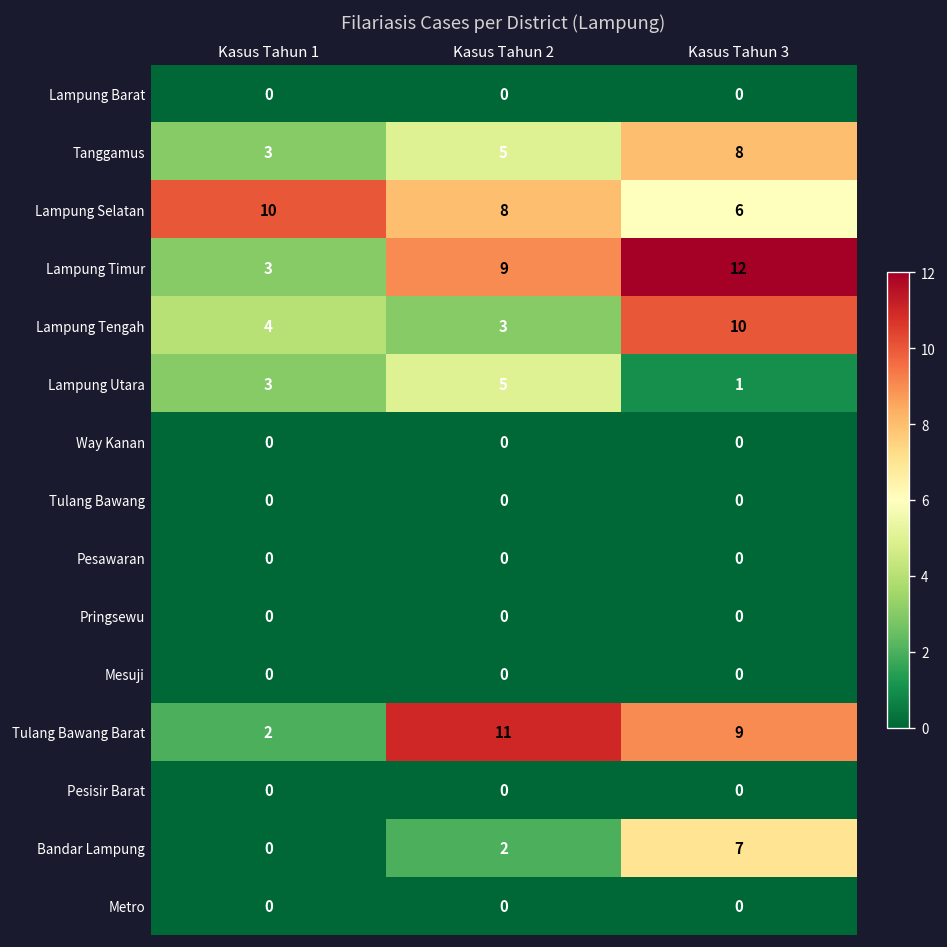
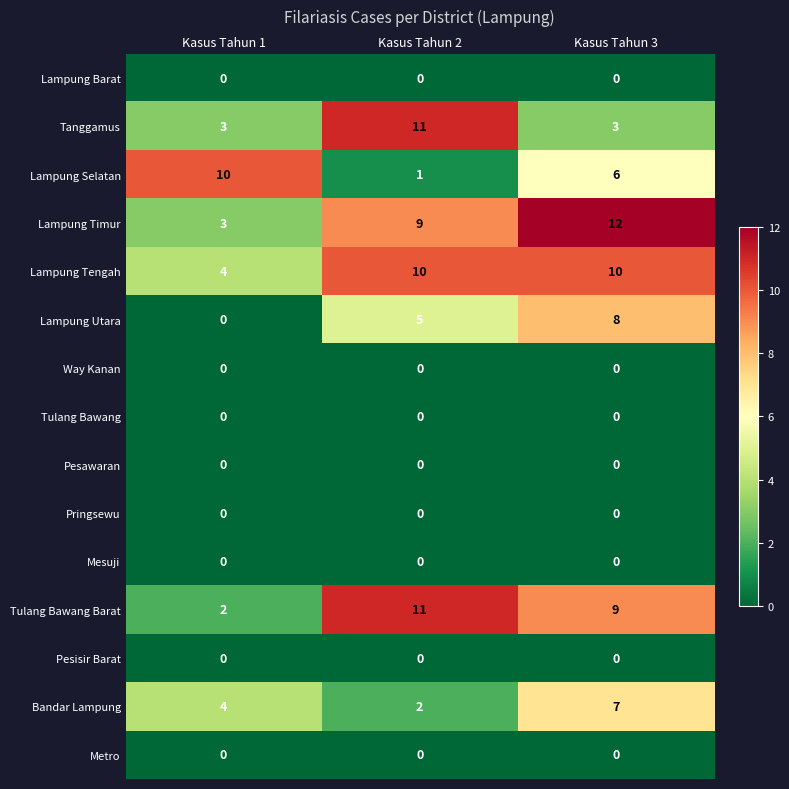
Tanggamus, Kasus Tahun 2: 5 -> 11
Tanggamus, Kasus Tahun 3: 8 -> 3
Lampung Selatan, Kasus Tahun 2: 8 -> 1
Lampung Tengah, Kasus Tahun 2: 3 -> 10
Lampung Utara, Kasus Tahun 1: 3 -> 0
Lampung Utara, Kasus Tahun 3: 1 -> 8
Bandar Lampung, Kasus Tahun 1: 0 -> 4
